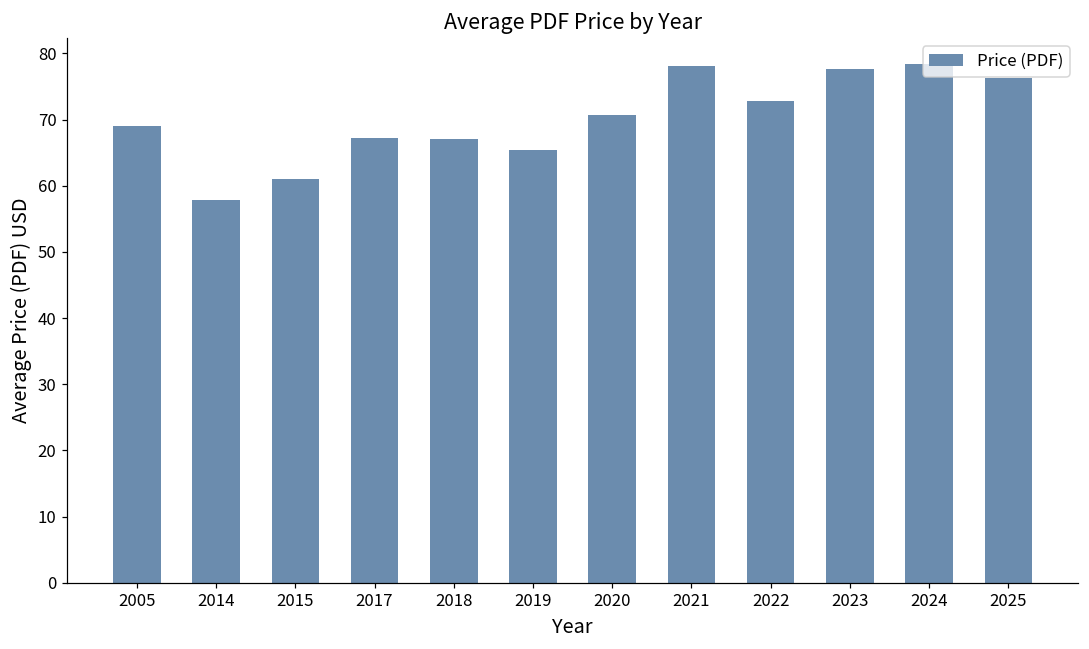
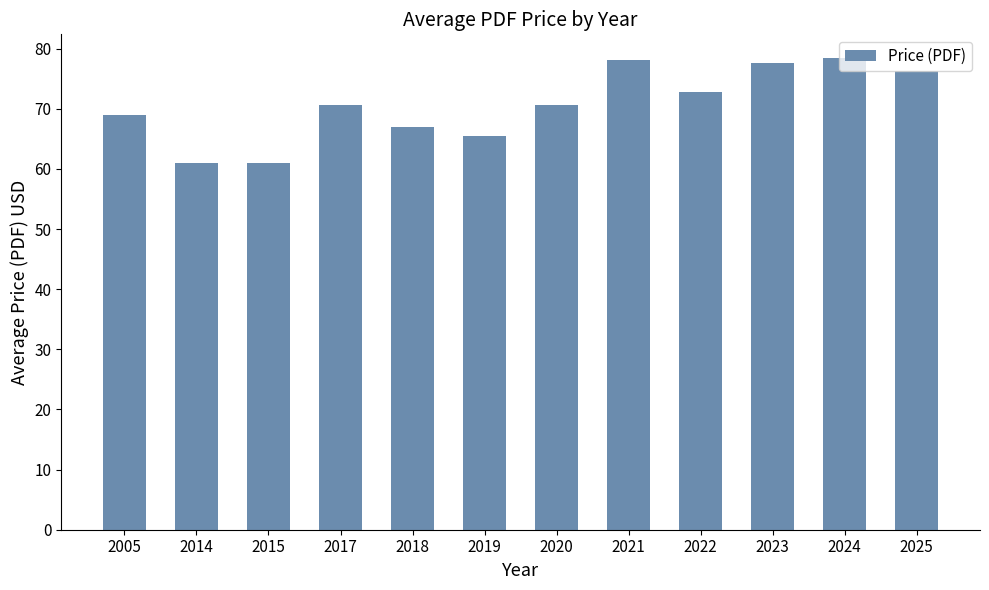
2014: 58 -> 61
2017: 67 -> 71
